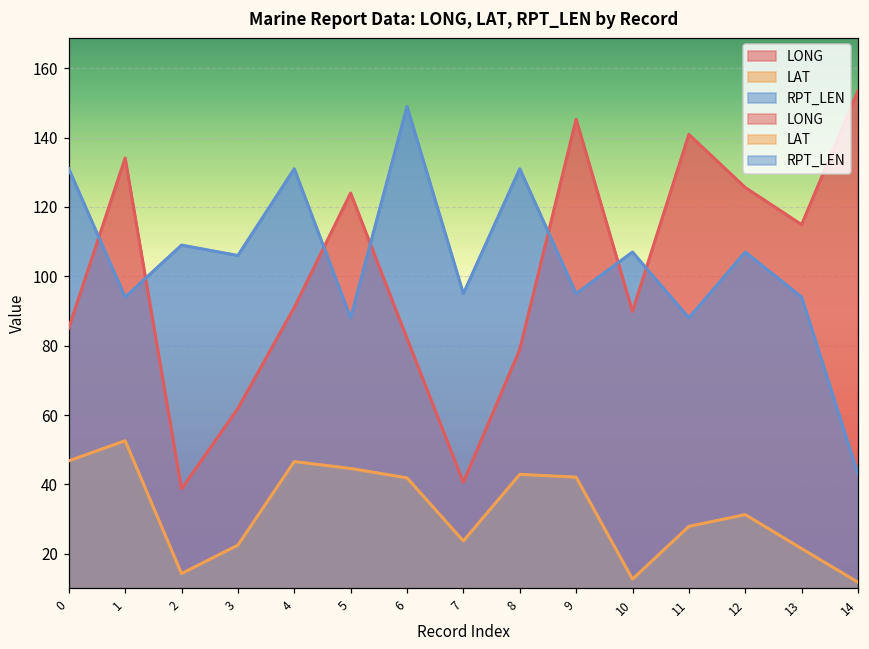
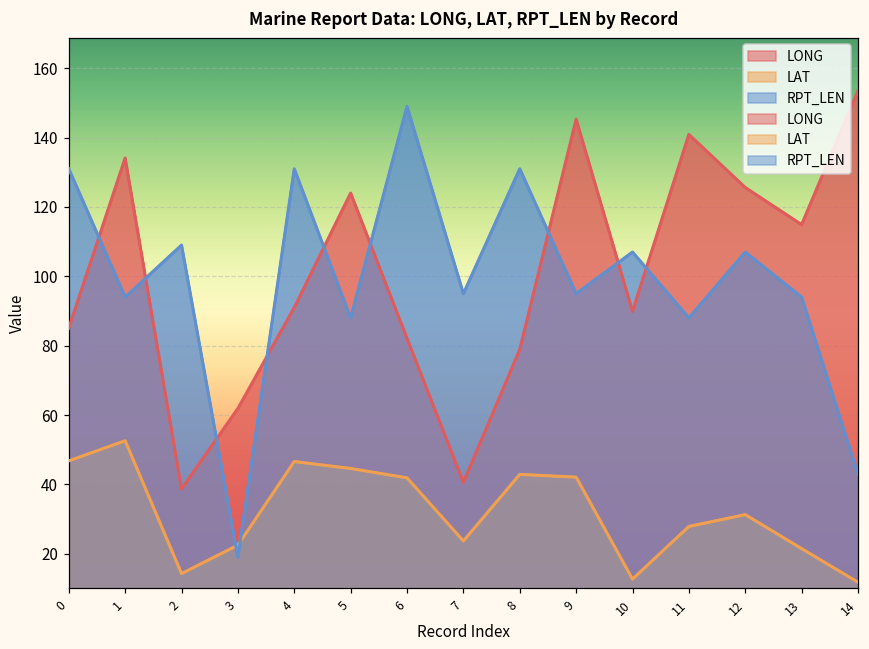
RPT_LEN, 3: 106 -> 19
